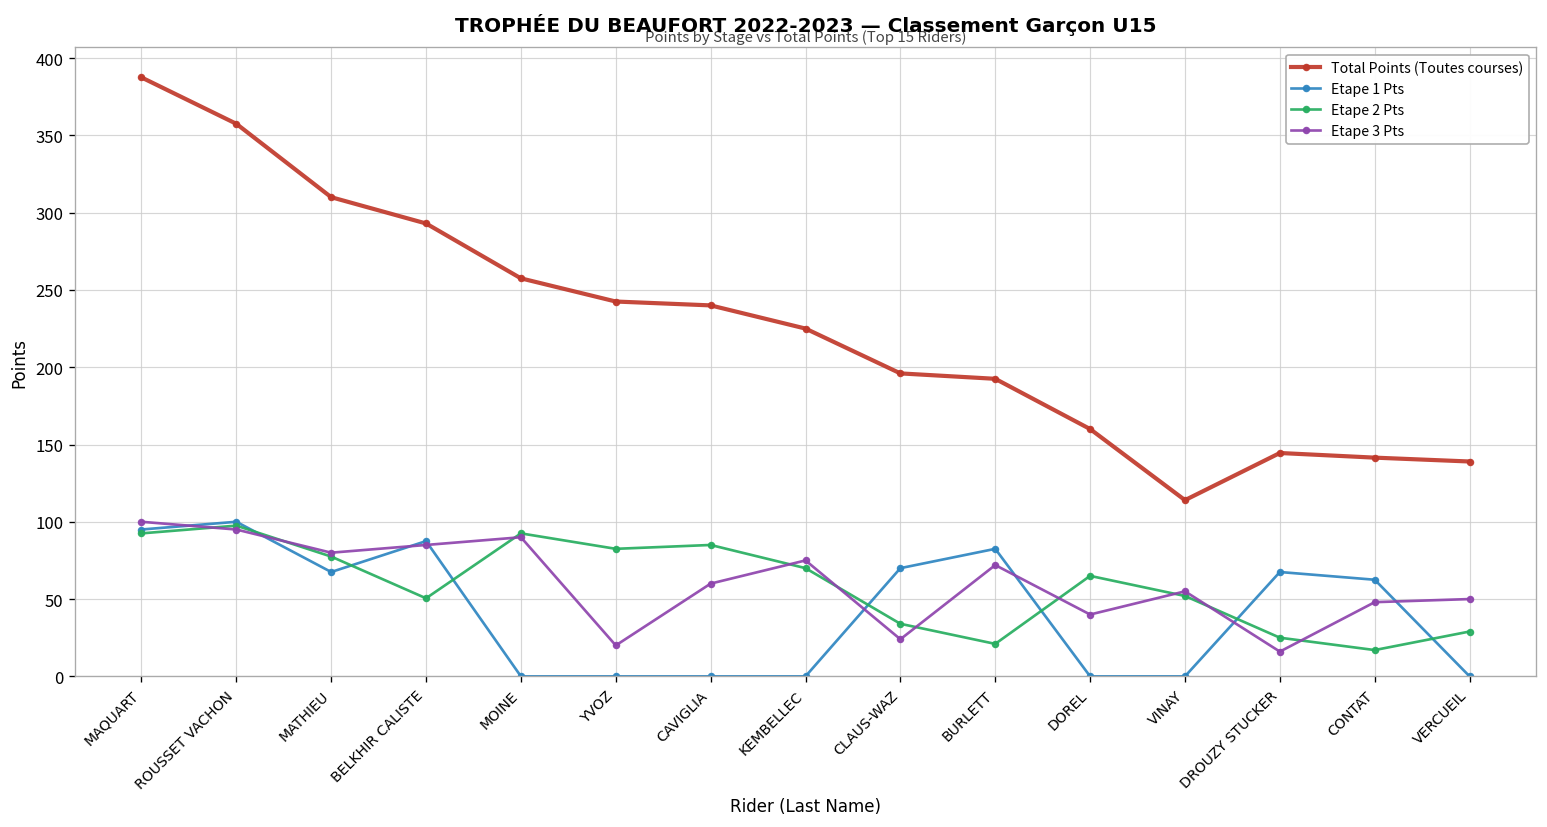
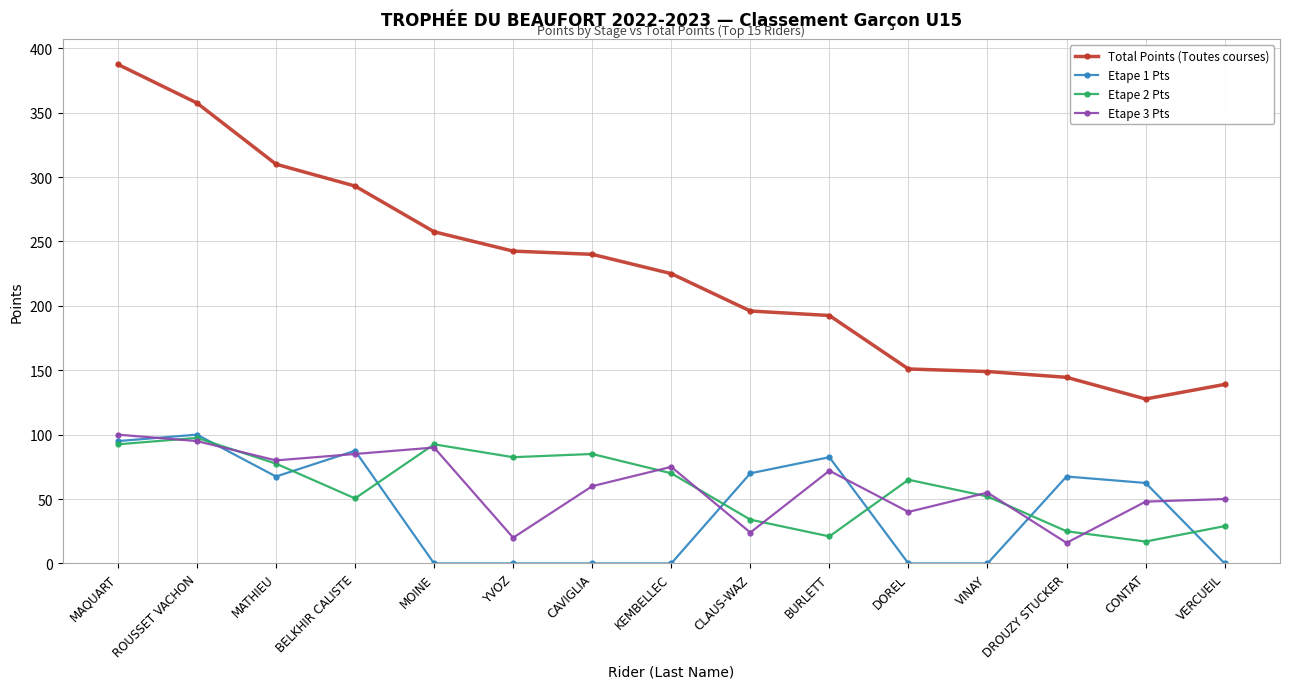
Total Points (Toutes courses), DOREL: 160 -> 151
Total Points (Toutes courses), VINAY: 114 -> 149
Total Points (Toutes courses), CONTAT: 142 -> 128
